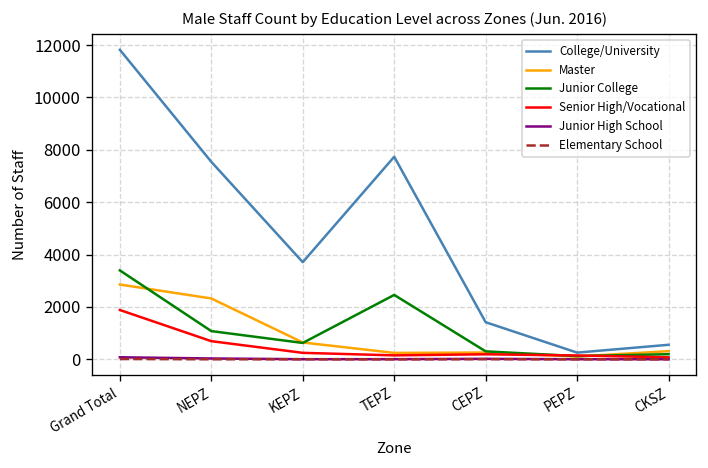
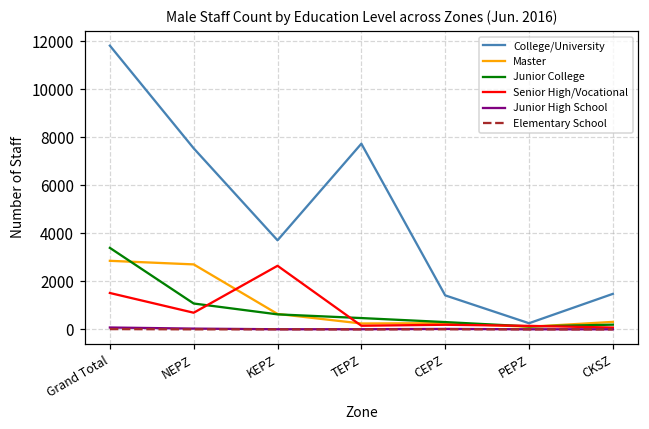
Senior High/Vocational, Grand Total: 1900 -> 1500
Master, NEPZ: 2300 -> 2700
Senior High/Vocational, KEPZ: 200 -> 2700
Junior College, TEPZ: 2500 -> 500
College/University, CKSZ: 600 -> 1500
